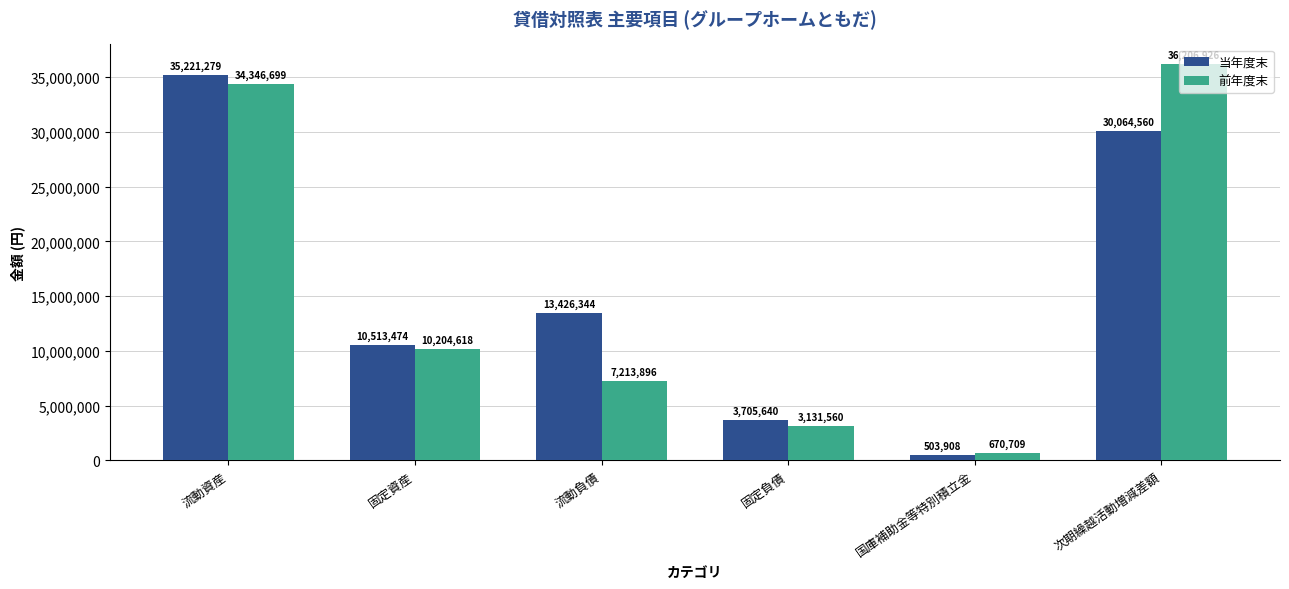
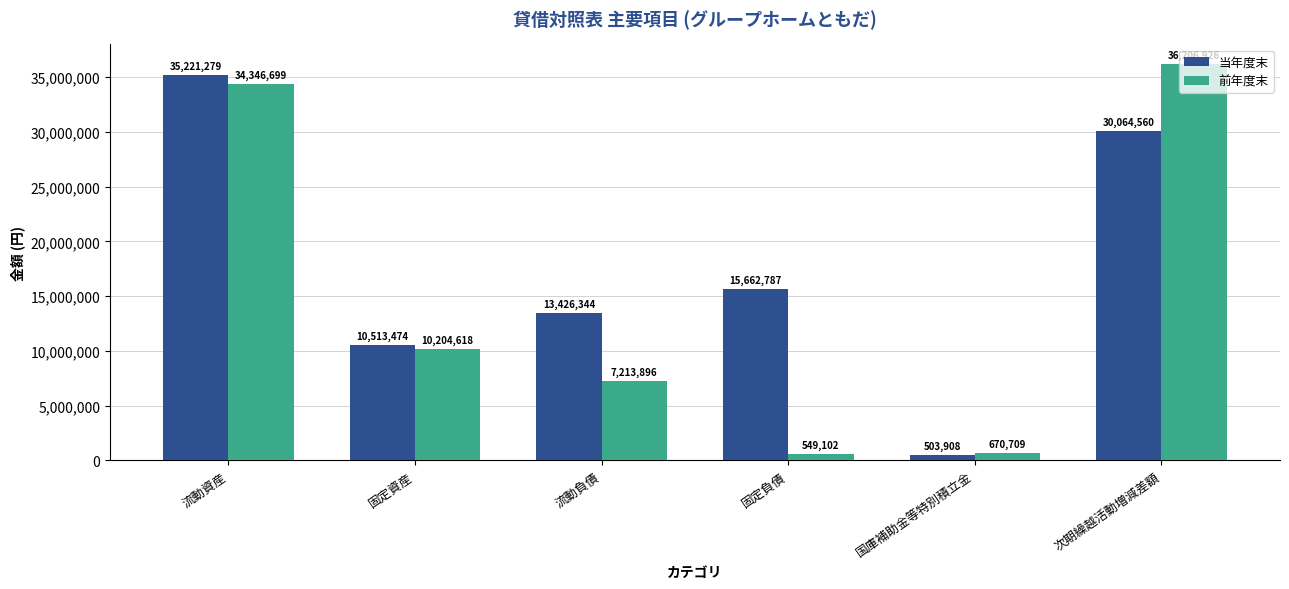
当年度末, 固定負債: 3,705,640 -> 15,662,787
前年度末, 固定負債: 3,131,560 -> 549,102
